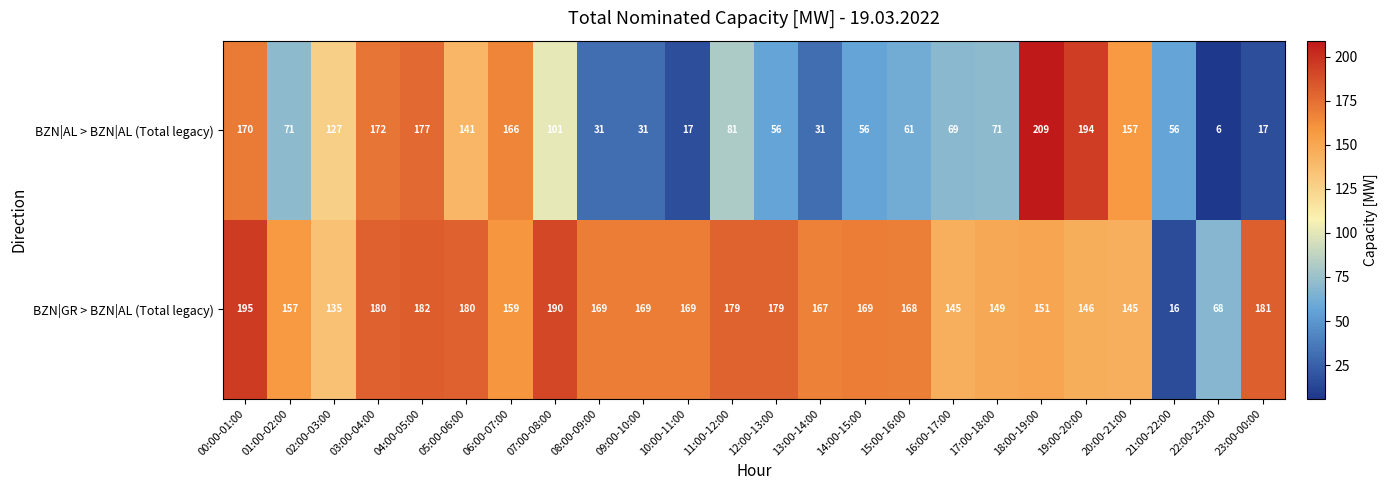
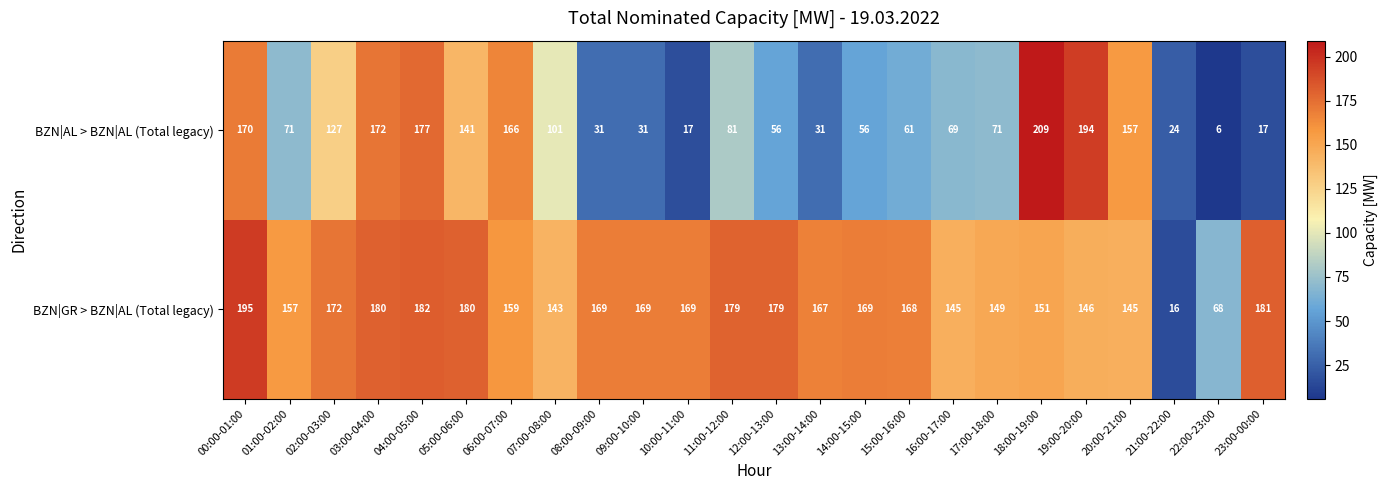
BZN|AL > BZN|AL (Total legacy), 21:00-22:00: 56 -> 24
BZN|GR > BZN|AL (Total legacy), 02:00-03:00: 135 -> 172
BZN|GR > BZN|AL (Total legacy), 07:00-08:00: 190 -> 143
